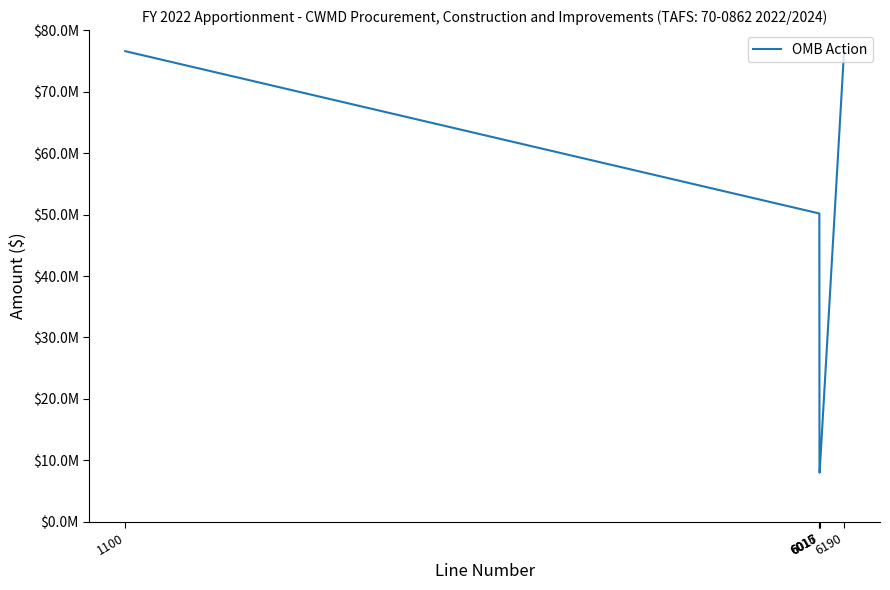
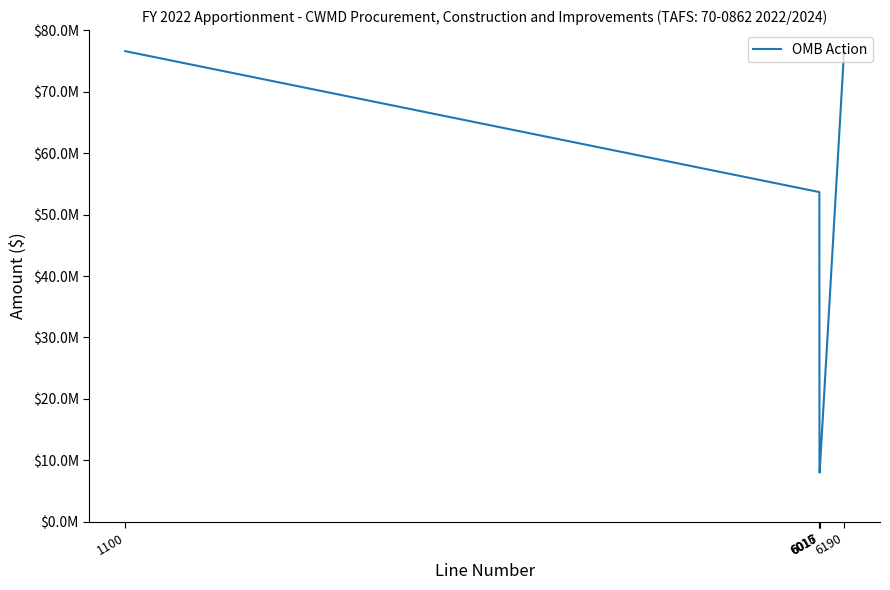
6015: $50000000 -> $54000000
